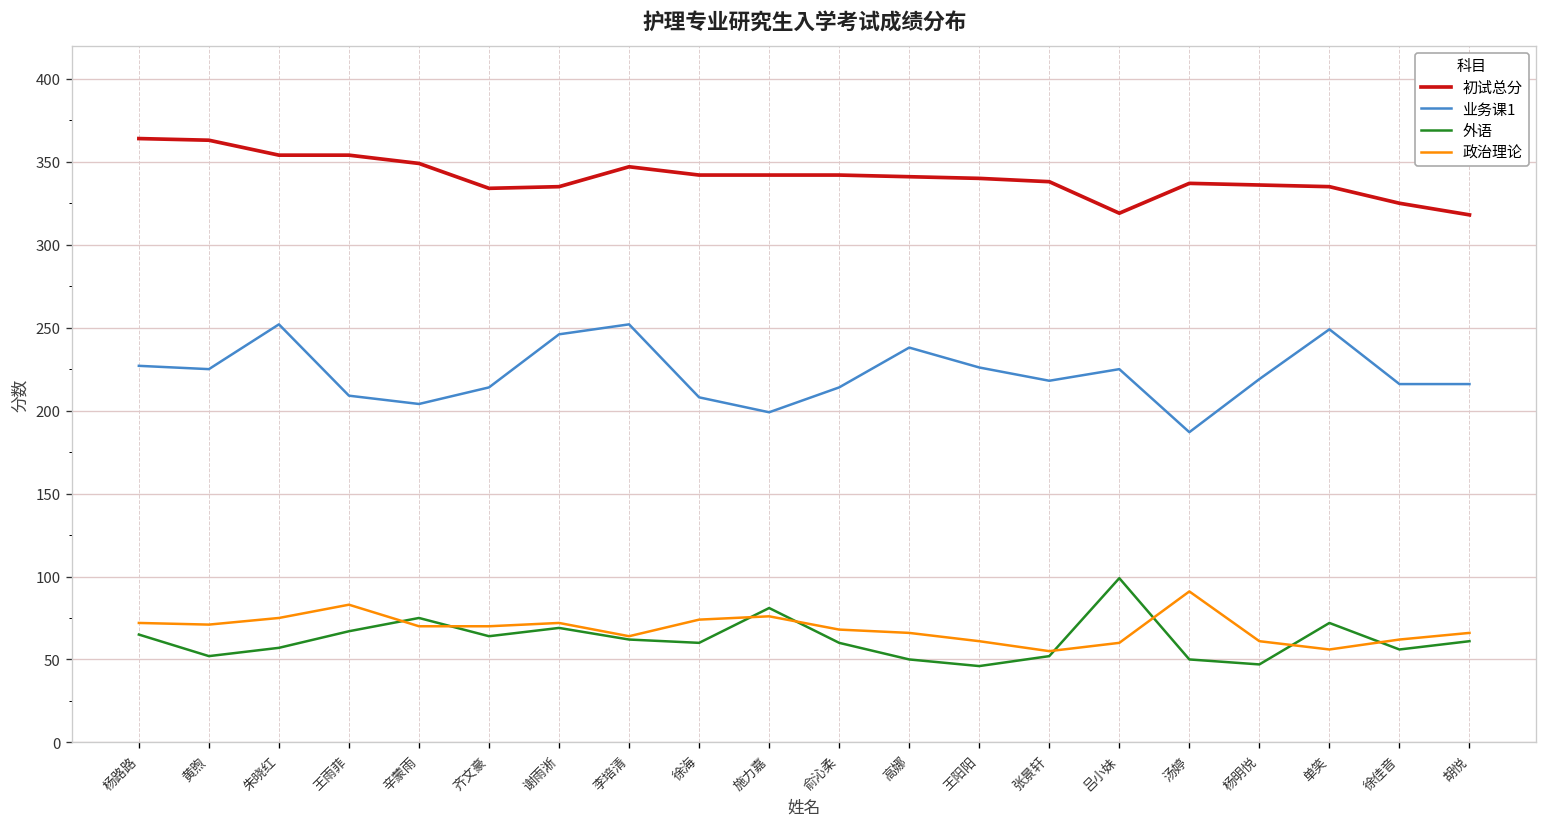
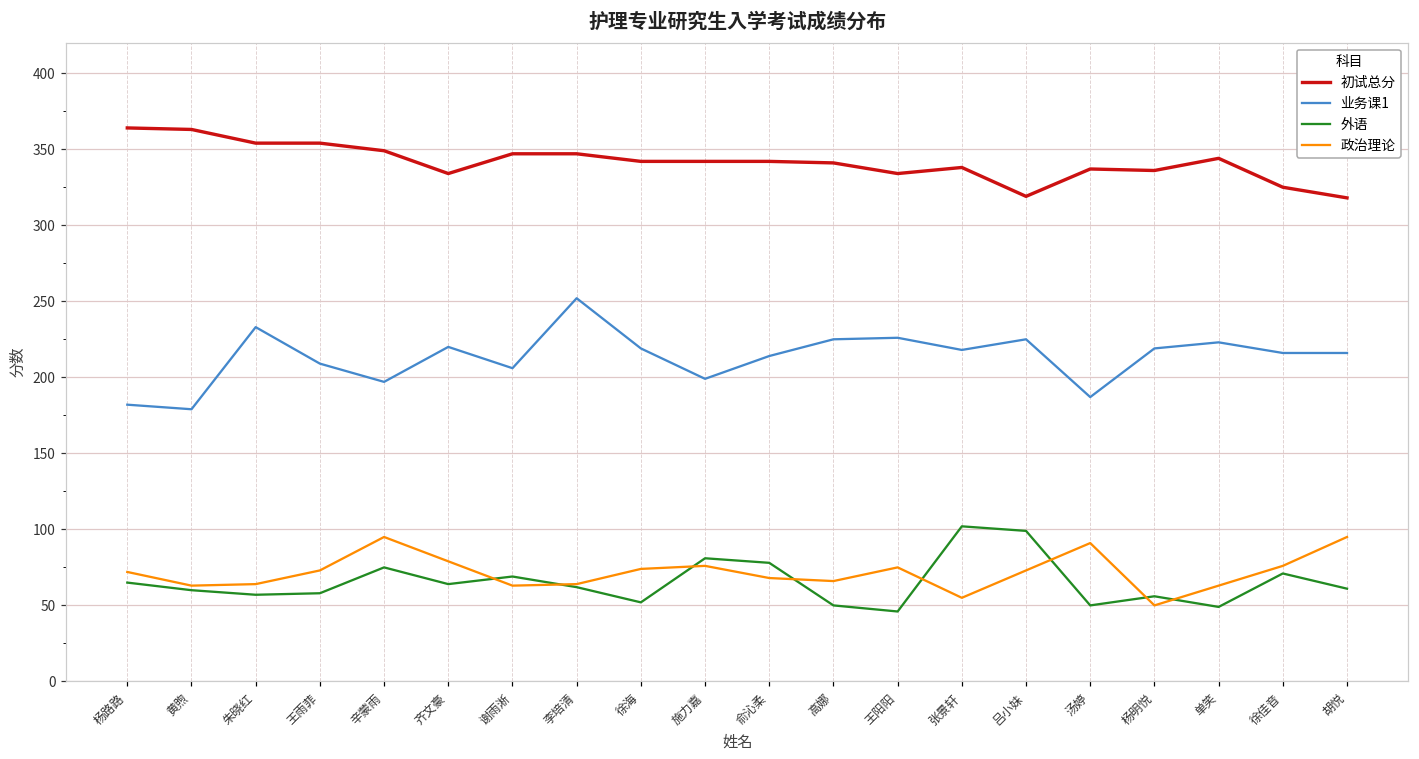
业务课1, 杨路路: 227 -> 182
业务课1, 黄煦: 225 -> 179
外语, 黄煦: 52 -> 60
政治理论, 黄煦: 71 -> 63
业务课1, 朱晓红: 252 -> 233
政治理论, 朱晓红: 75 -> 64
外语, 王雨菲: 67 -> 58
政治理论, 王雨菲: 83 -> 73
业务课1, 辛蒙雨: 204 -> 197
政治理论, 辛蒙雨: 70 -> 95
业务课1, 齐文豪: 214 -> 220
政治理论, 齐文豪: 70 -> 79
初试总分, 谢雨淅: 335 -> 347
业务课1, 谢雨淅: 246 -> 206
政治理论, 谢雨淅: 72 -> 63
业务课1, 徐海: 208 -> 219
外语, 徐海: 60 -> 52
外语, 俞沁柔: 60 -> 78
业务课1, 高娜: 238 -> 225
初试总分, 王阳阳: 340 -> 334
政治理论, 王阳阳: 61 -> 75
外语, 张景轩: 52 -> 102
政治理论, 吕小妹: 60 -> 73
外语, 杨明悦: 47 -> 56
政治理论, 杨明悦: 61 -> 50
初试总分, 单笑: 335 -> 344
业务课1, 单笑: 249 -> 223
外语, 单笑: 72 -> 49
政治理论, 单笑: 56 -> 63
外语, 徐佳音: 56 -> 71
政治理论, 徐佳音: 62 -> 76
政治理论, 胡悦: 66 -> 95
